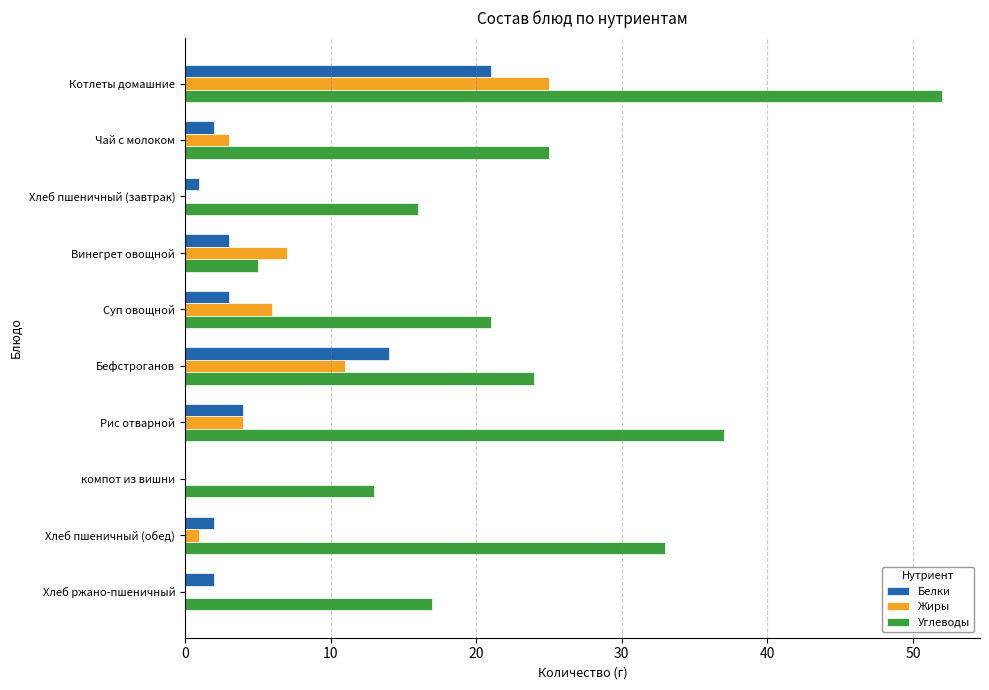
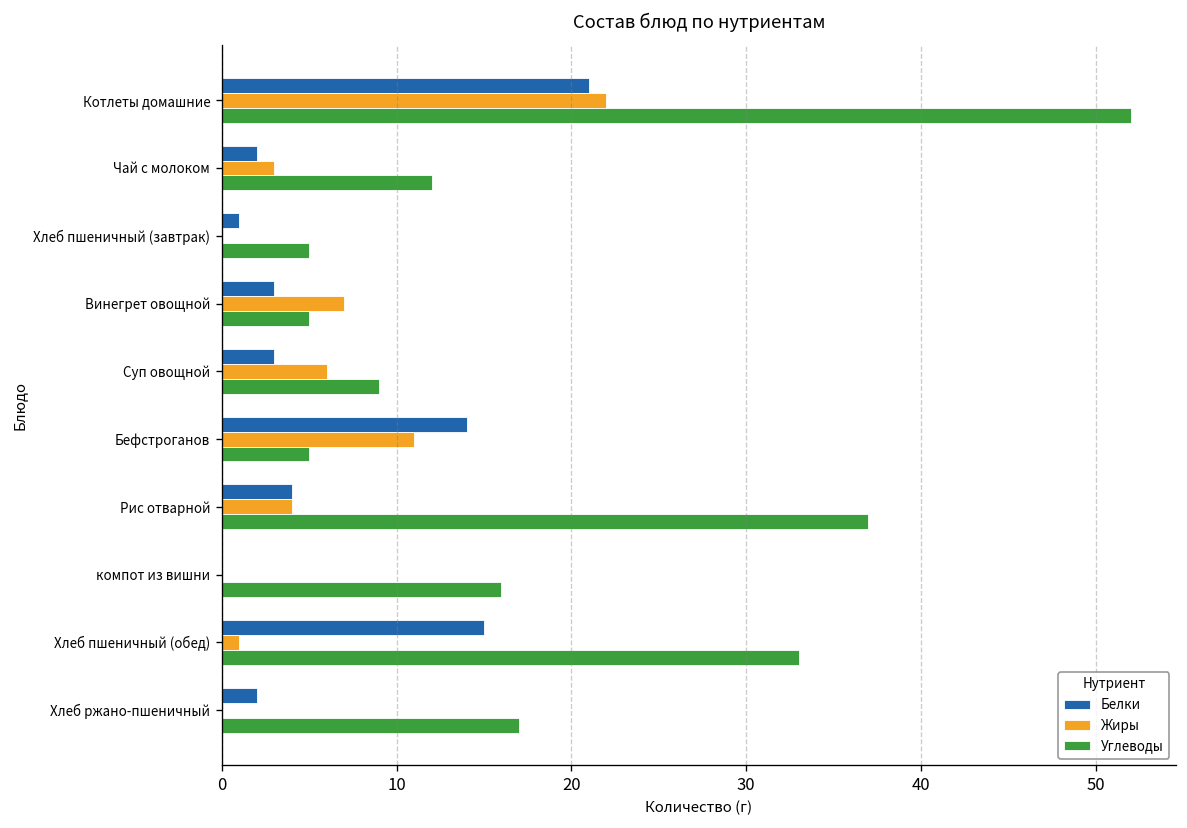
Жиры, Котлеты домашние: 25 -> 22
Углеводы, Чай с молоком: 25 -> 12
Углеводы, Хлеб пшеничный (завтрак): 16 -> 5
Углеводы, Суп овощной: 21 -> 9
Углеводы, Бефстроганов: 24 -> 5
Углеводы, компот из вишни: 13 -> 16
Белки, Хлеб пшеничный (обед): 2 -> 15
